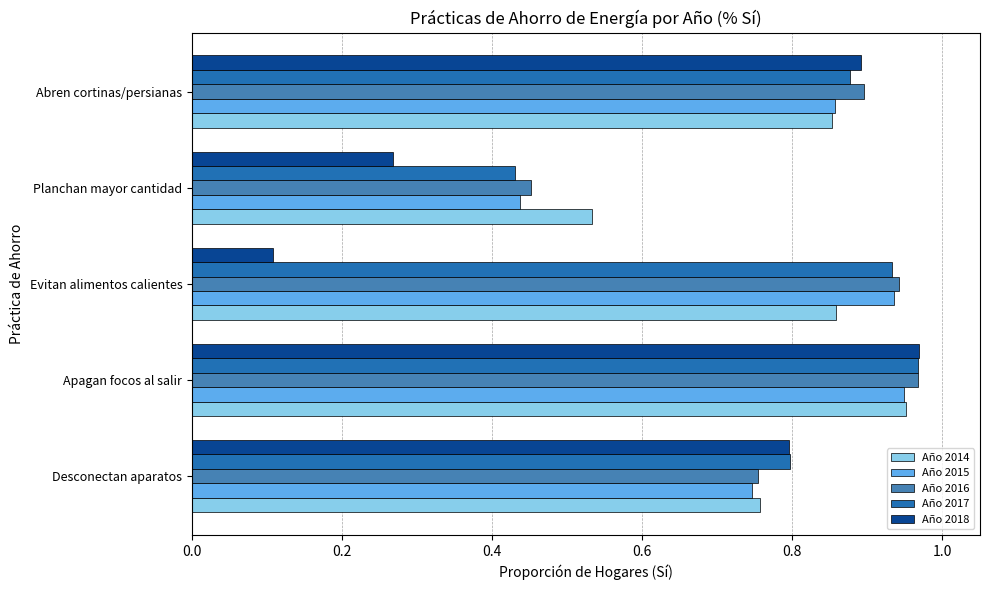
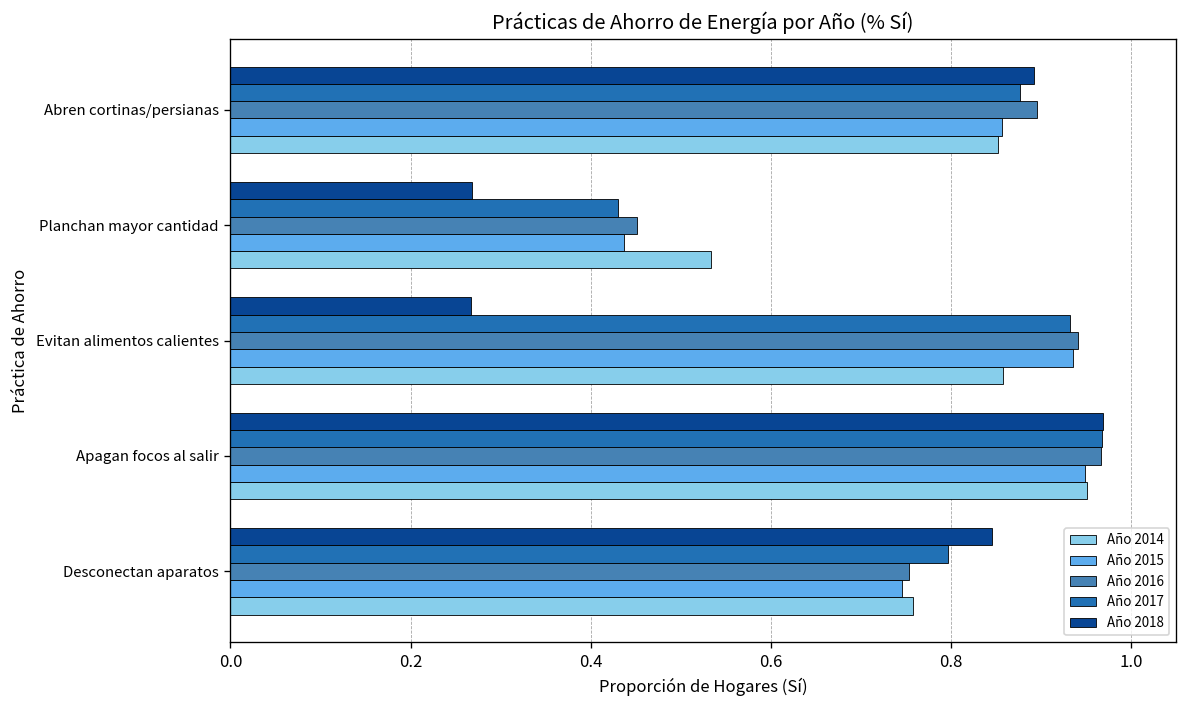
Año 2018, Evitan alimentos calientes: 0.11 -> 0.27
Año 2018, Desconectan aparatos: 0.80 -> 0.85
